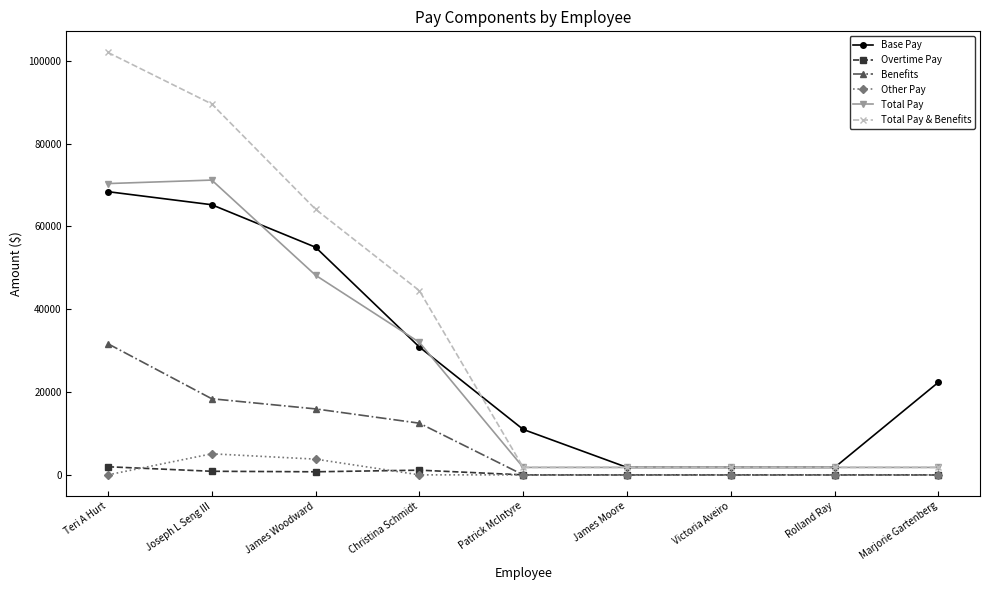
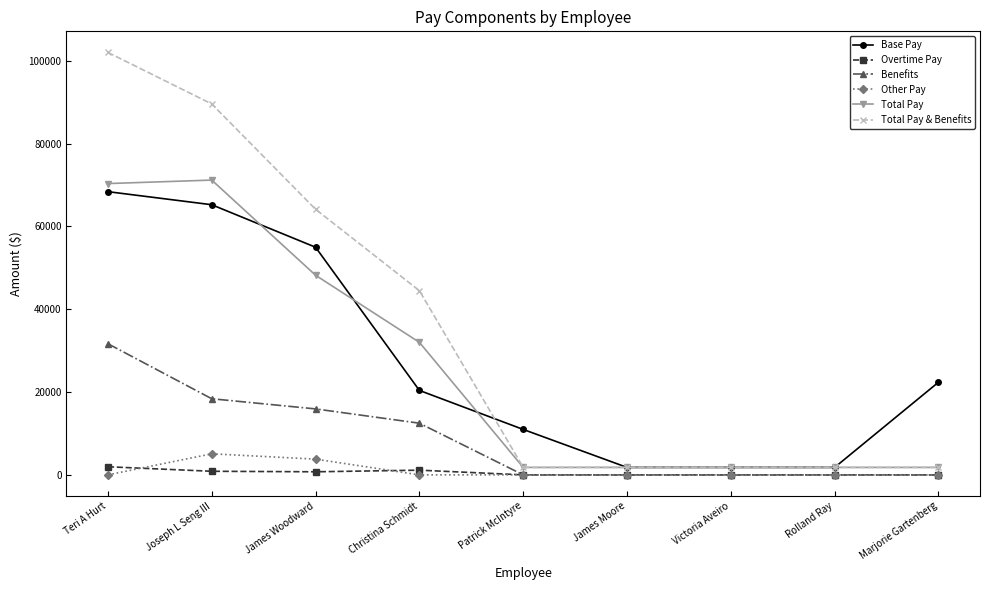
Base Pay, Christina Schmidt: 31000 -> 20000
